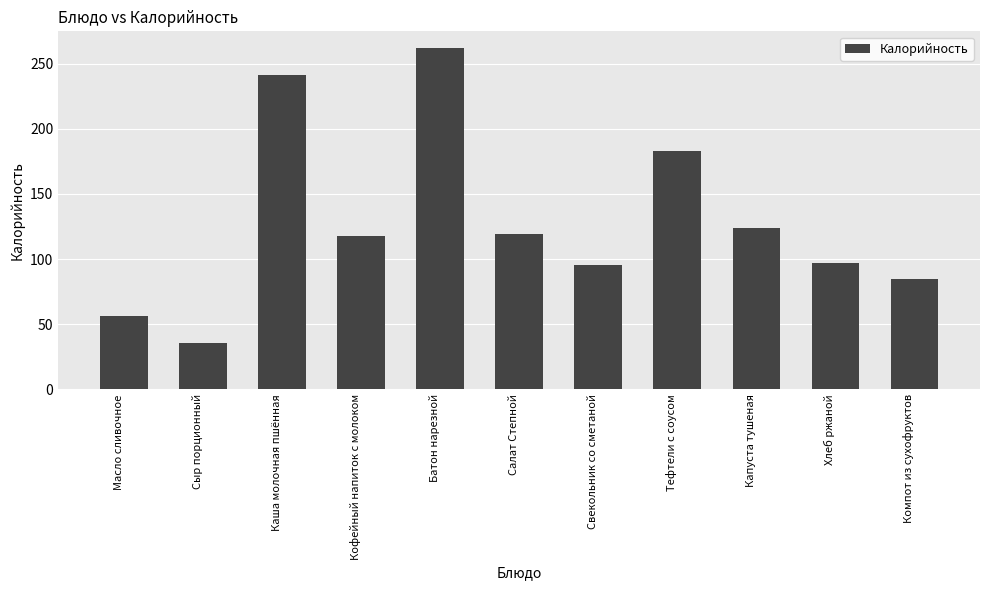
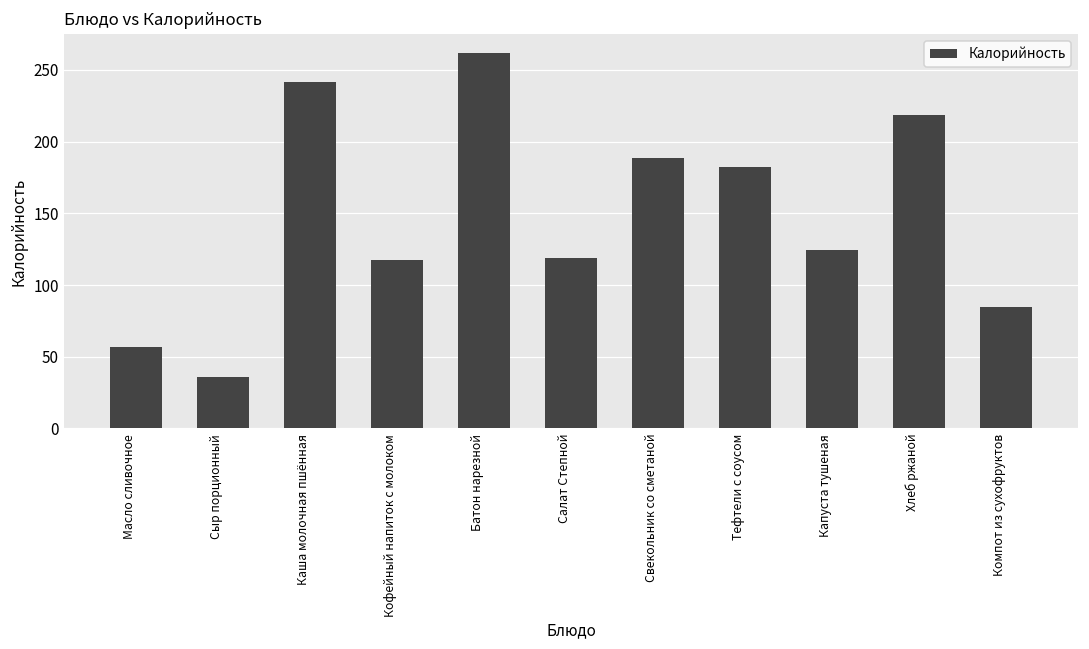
Свекольник со сметаной: 96 -> 188
Хлеб ржаной: 97 -> 219
